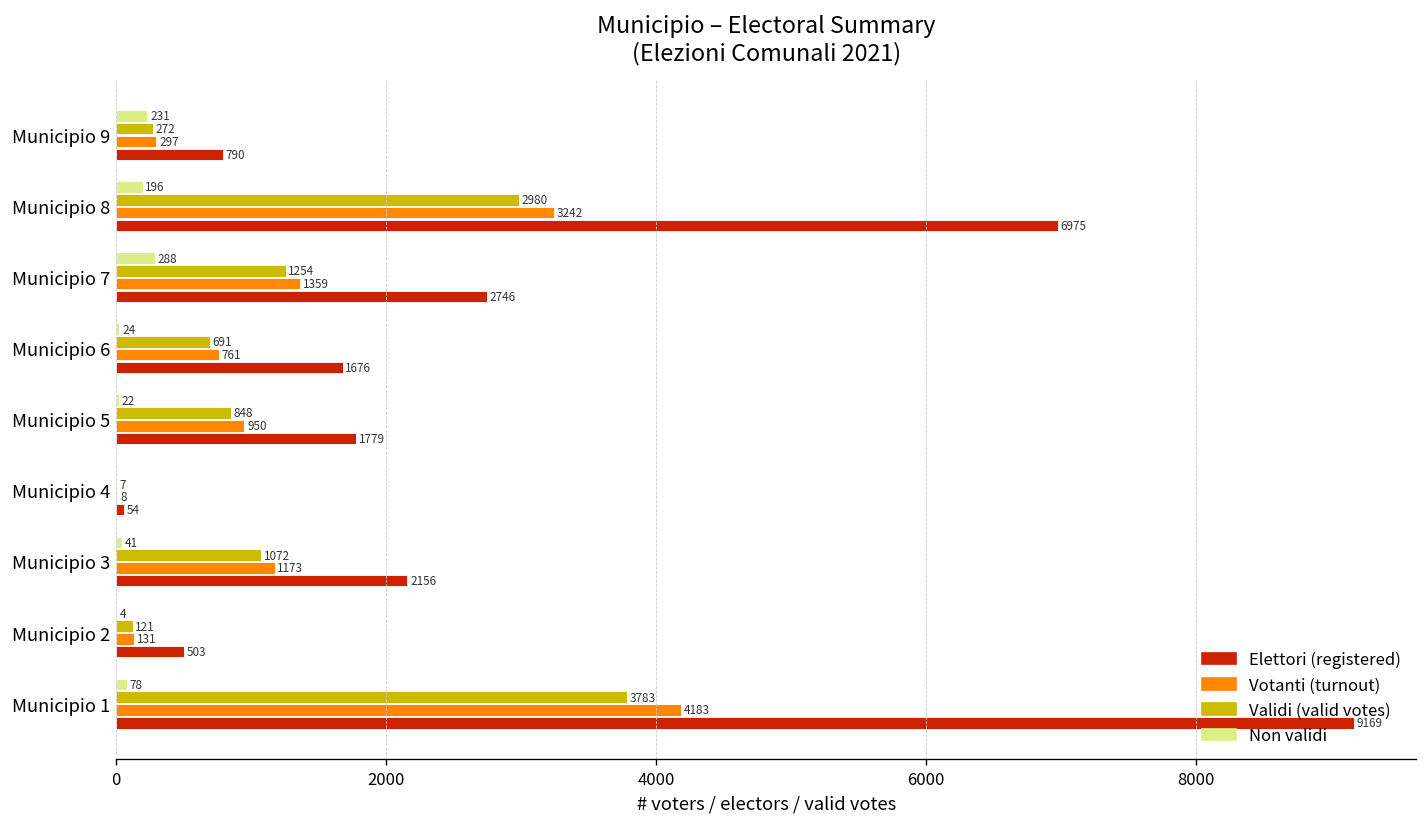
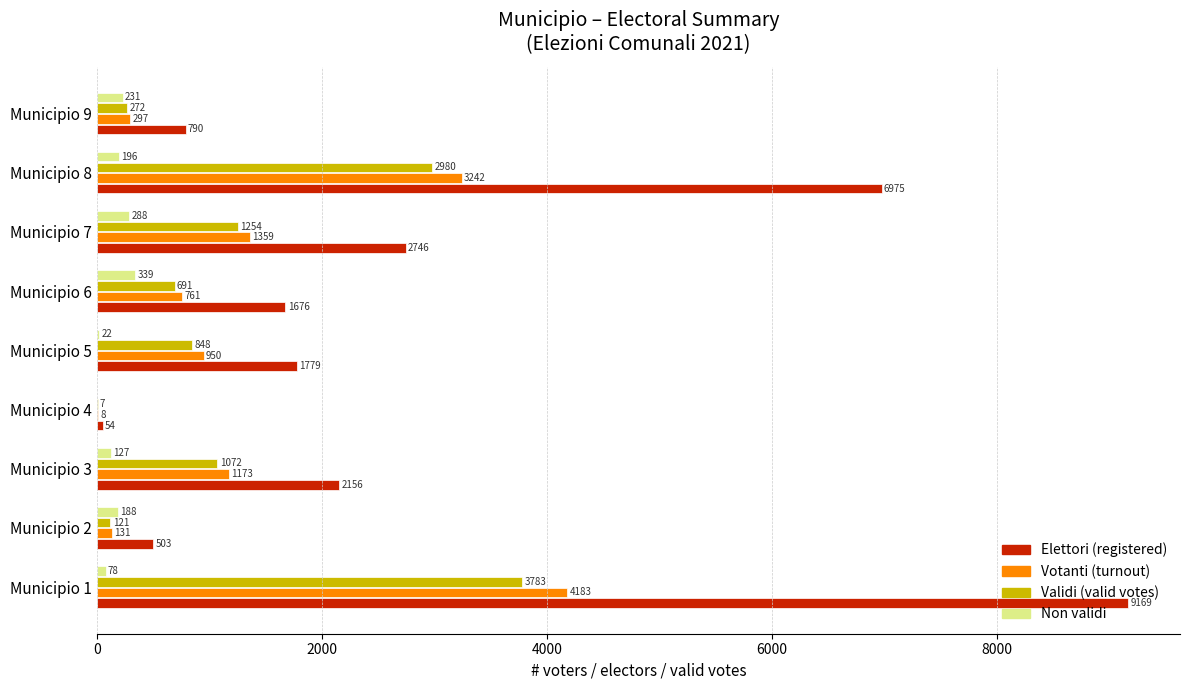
Non validi, Municipio 6: 24 -> 339
Non validi, Municipio 3: 41 -> 127
Non validi, Municipio 2: 4 -> 188
